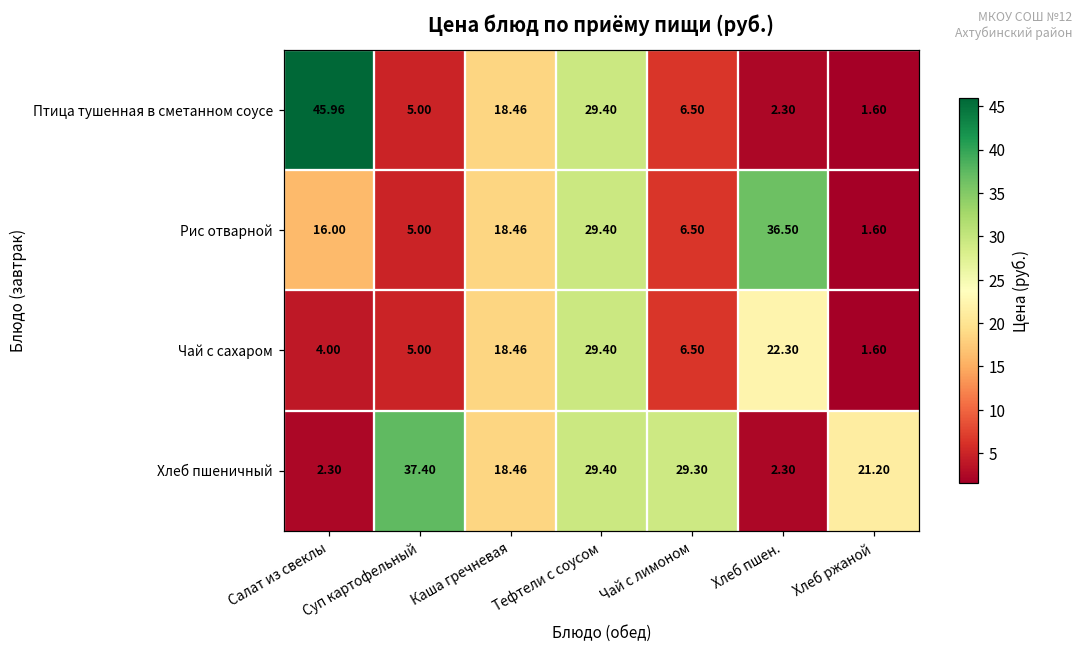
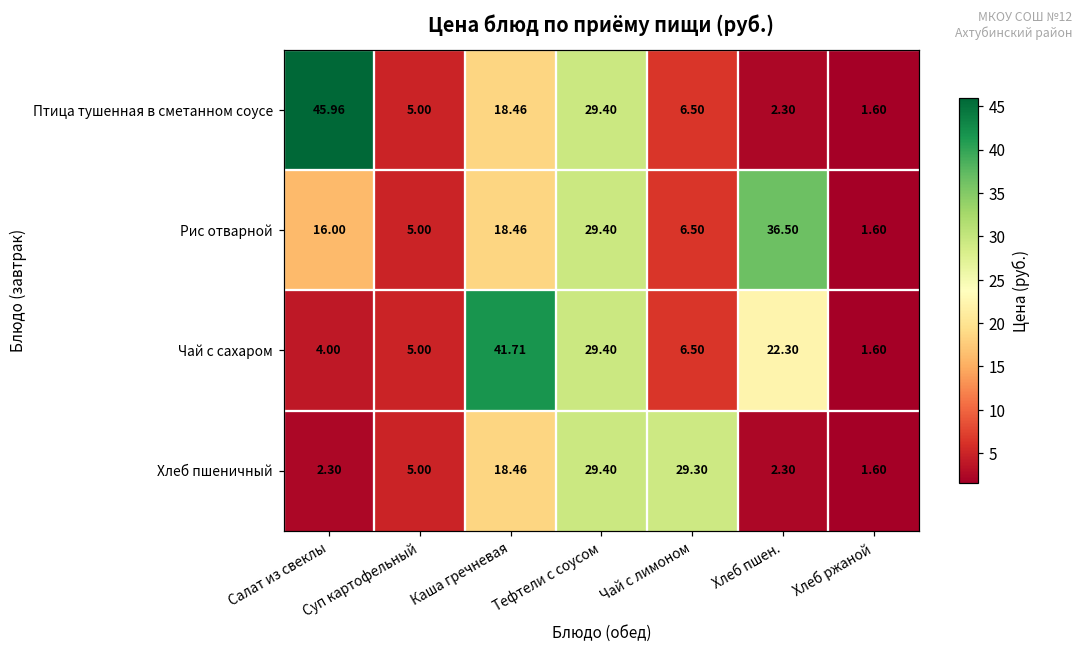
Чай с сахаром, Каша гречневая: 18.46 -> 41.71
Хлеб пшеничный, Суп картофельный: 37.40 -> 5.00
Хлеб пшеничный, Хлеб ржаной: 21.20 -> 1.60
